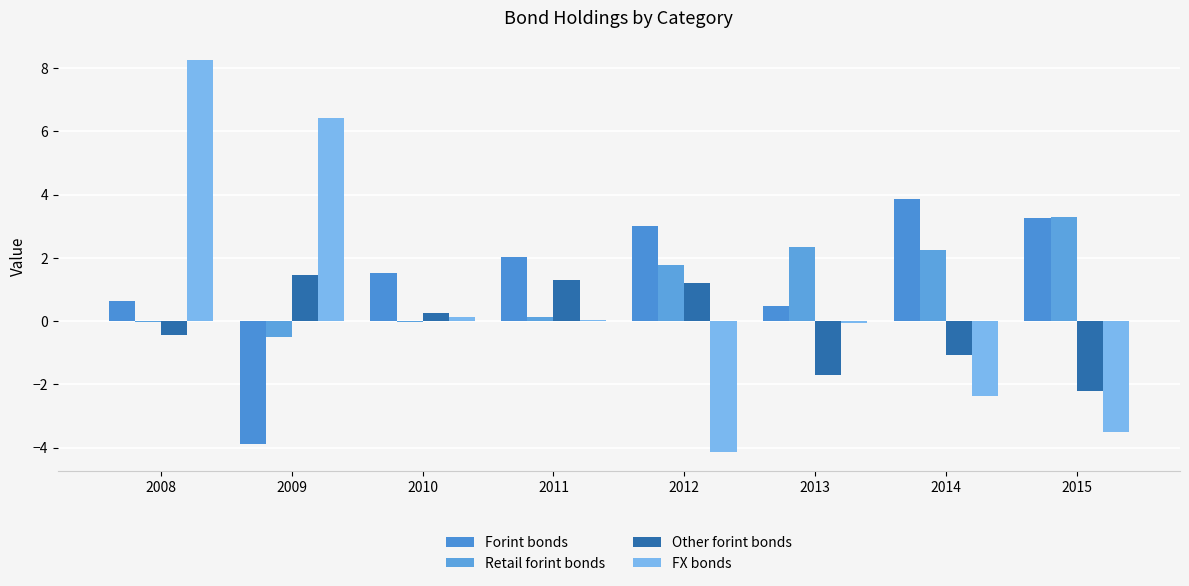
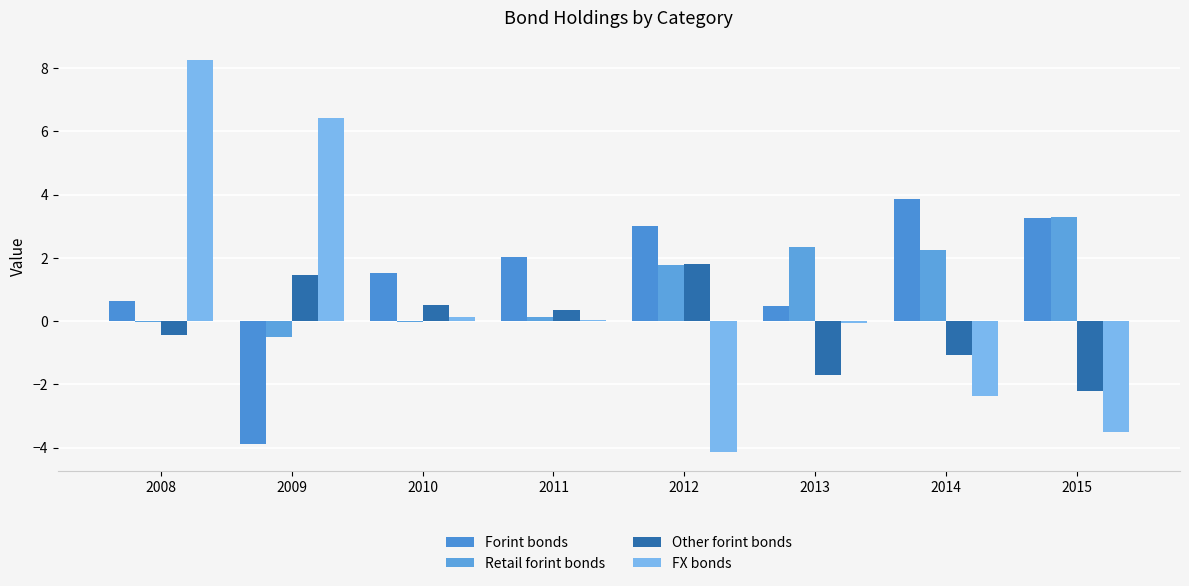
Other forint bonds, 2010: 0.3 -> 0.5
Other forint bonds, 2011: 1.3 -> 0.3
Other forint bonds, 2012: 1.2 -> 1.8
